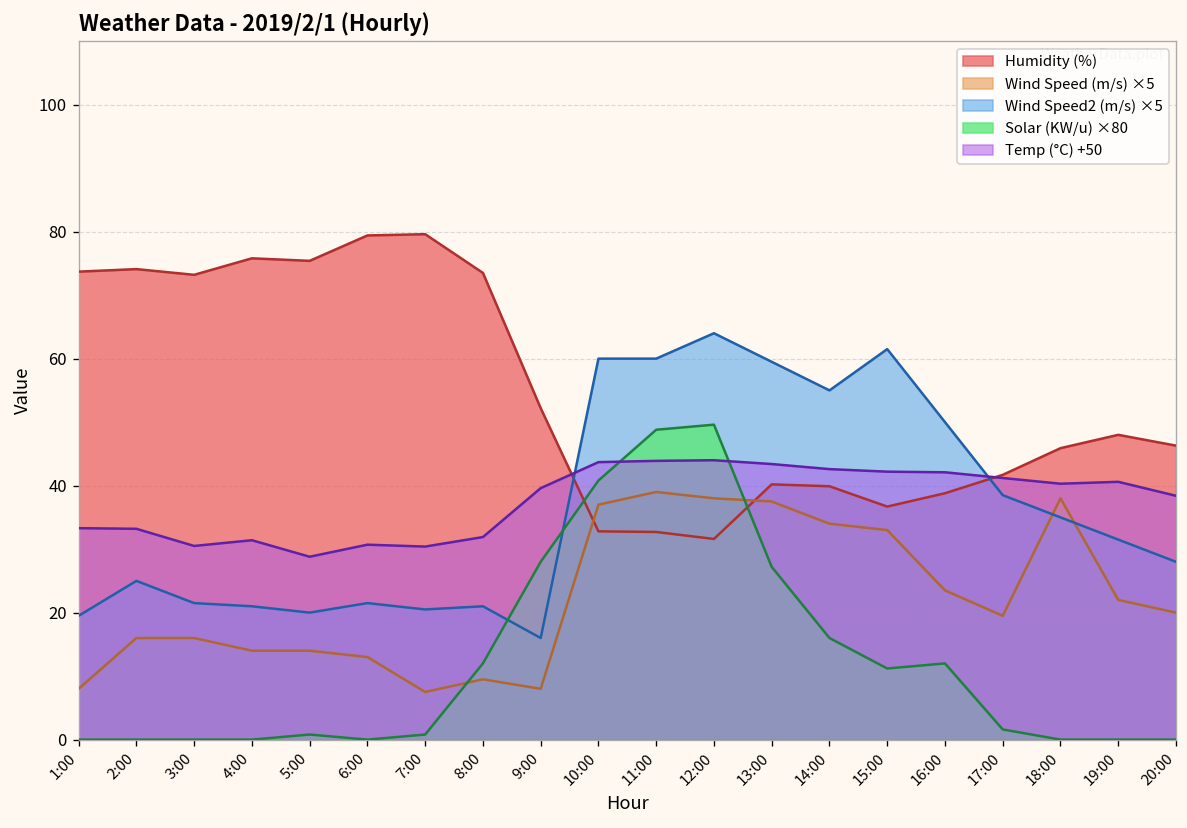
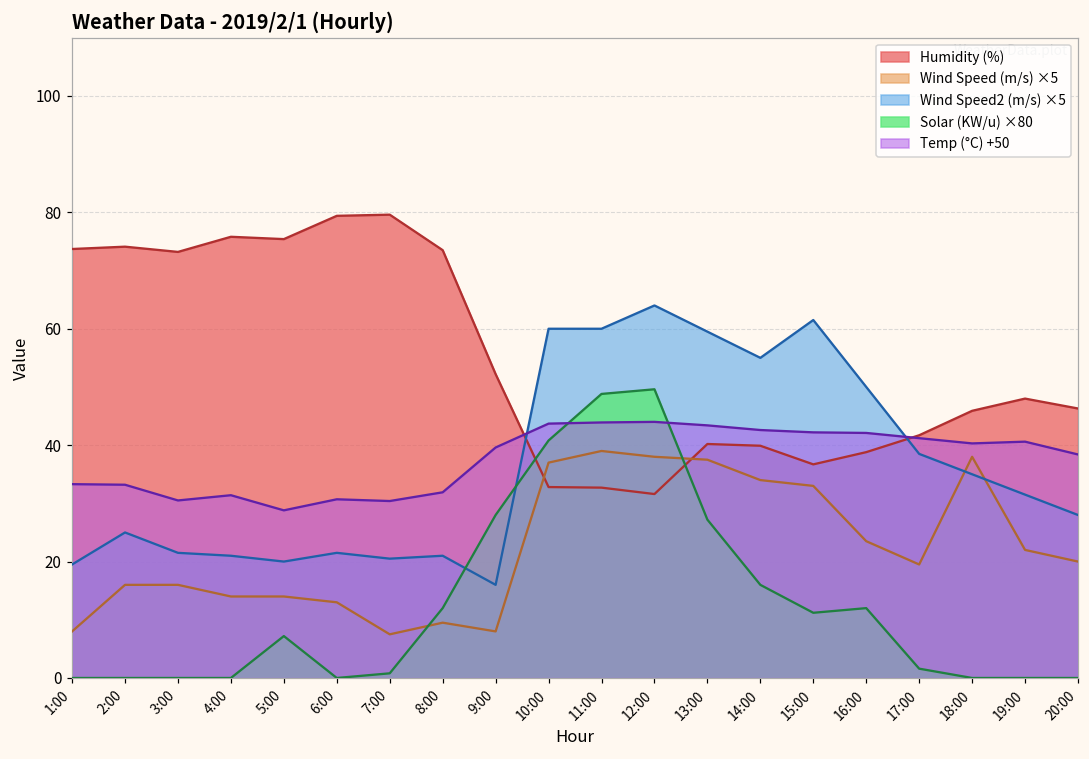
Solar (KW/u) ×80, 5:00: 1 -> 7
